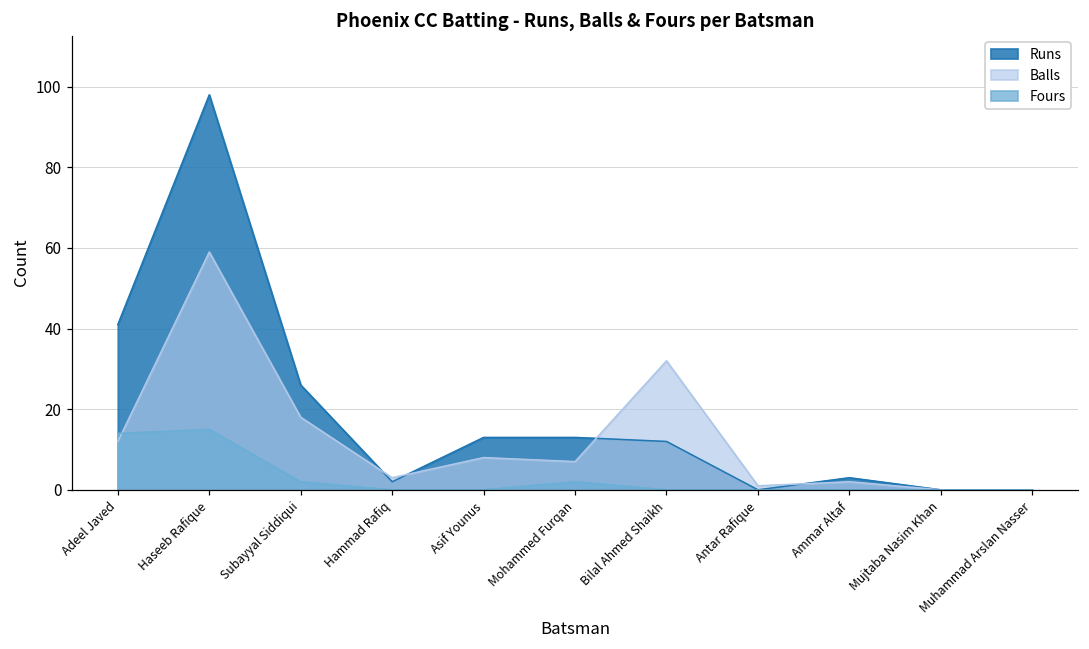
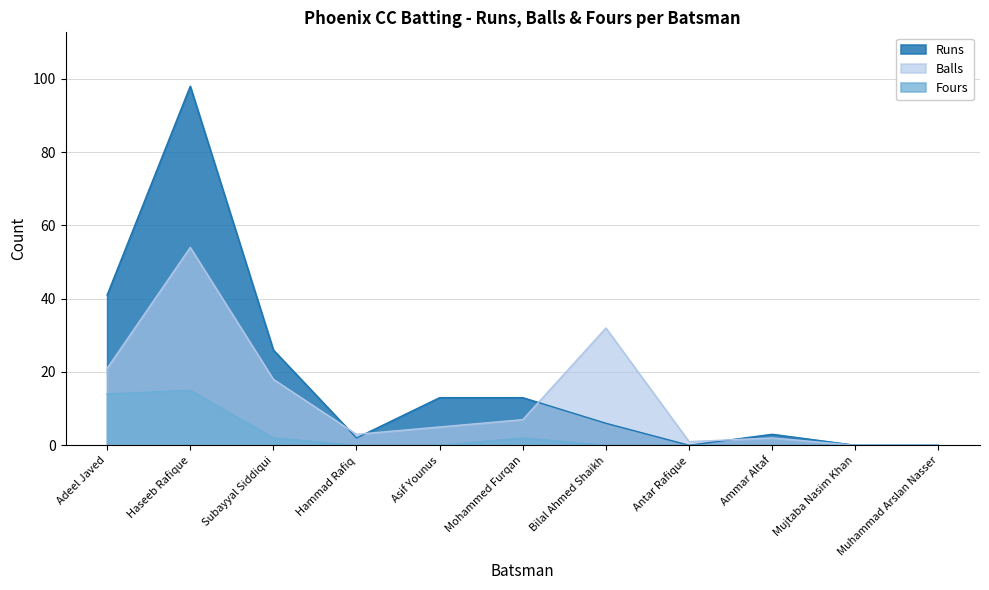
Balls, Adeel Javed: 12 -> 21
Balls, Haseeb Rafique: 59 -> 54
Balls, Asif Younus: 8 -> 5
Runs, Bilal Ahmed Shaikh: 12 -> 6
